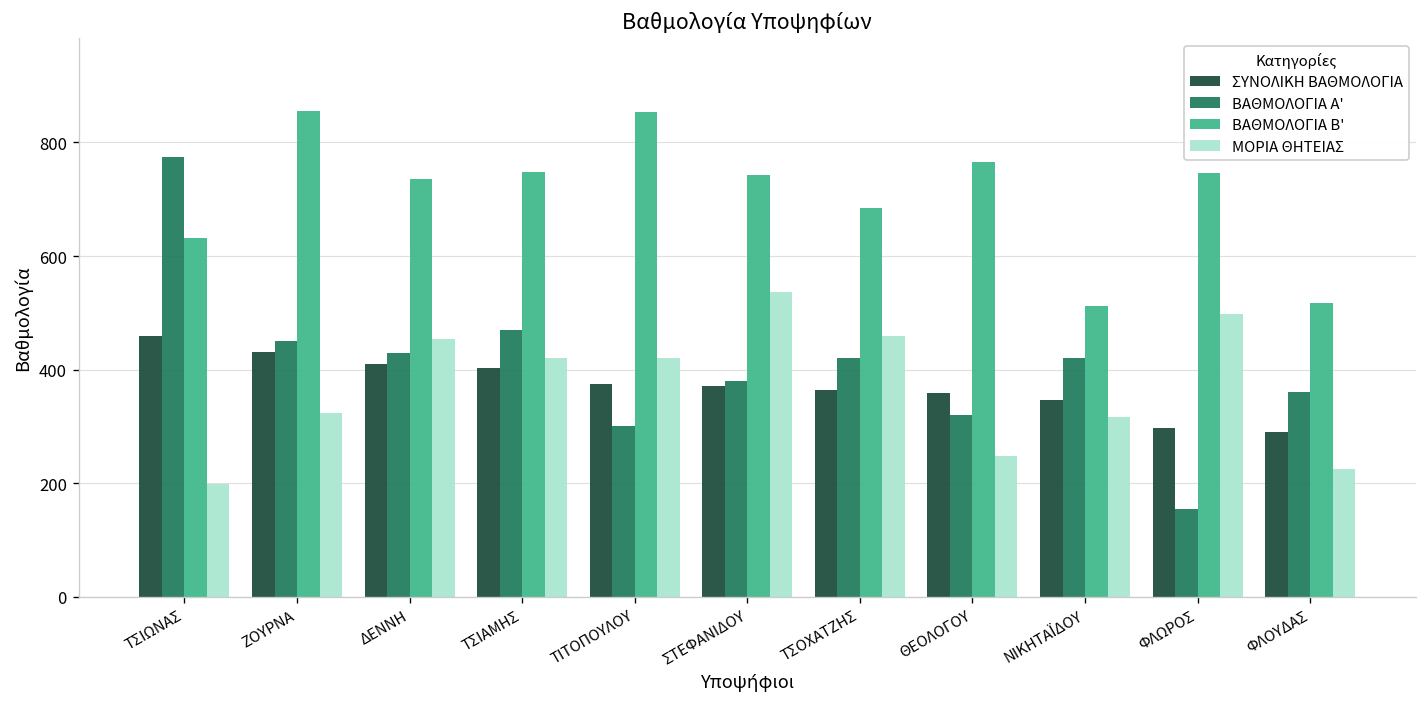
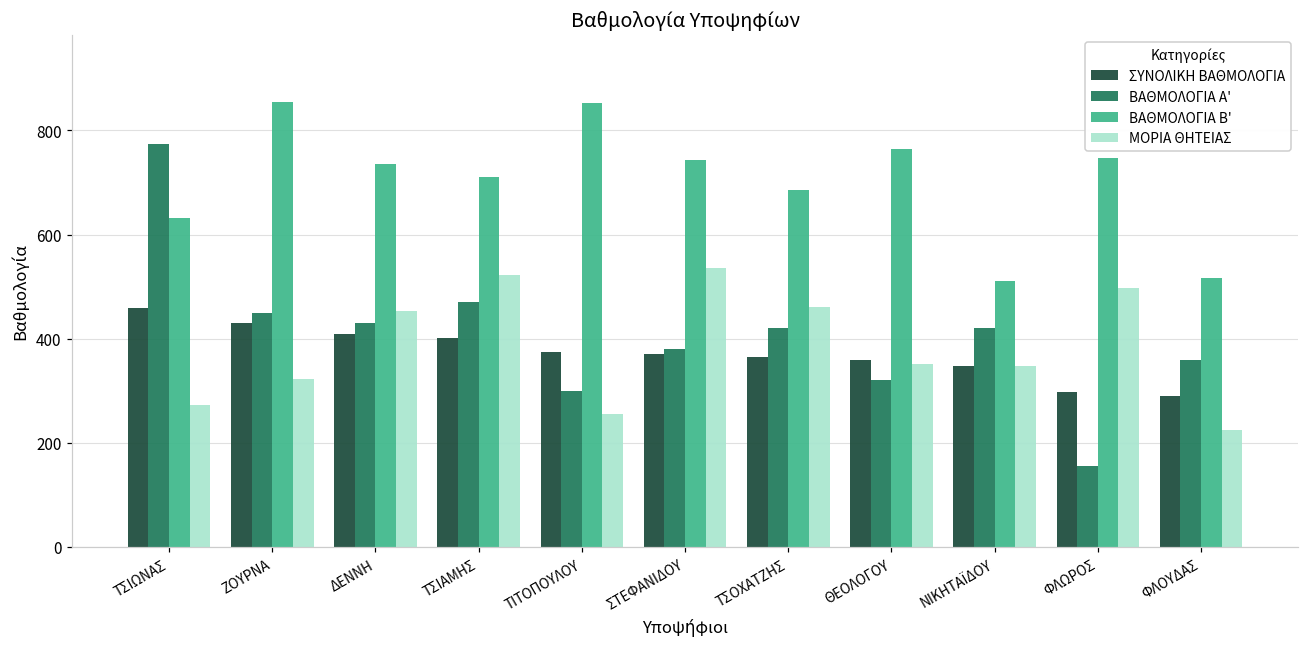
ΜΟΡΙΑ ΘΗΤΕΙΑΣ, ΤΣΙΩΝΑΣ: 200 -> 270
ΒΑΘΜΟΛΟΓΙΑ Β', ΤΣΙΑΜΗΣ: 750 -> 710
ΜΟΡΙΑ ΘΗΤΕΙΑΣ, ΤΣΙΑΜΗΣ: 420 -> 520
ΜΟΡΙΑ ΘΗΤΕΙΑΣ, ΤΙΤΟΠΟΥΛΟΥ: 420 -> 260
ΜΟΡΙΑ ΘΗΤΕΙΑΣ, ΘΕΟΛΟΓΟΥ: 250 -> 350
ΜΟΡΙΑ ΘΗΤΕΙΑΣ, ΝΙΚΗΤΑΪΔΟΥ: 320 -> 350
